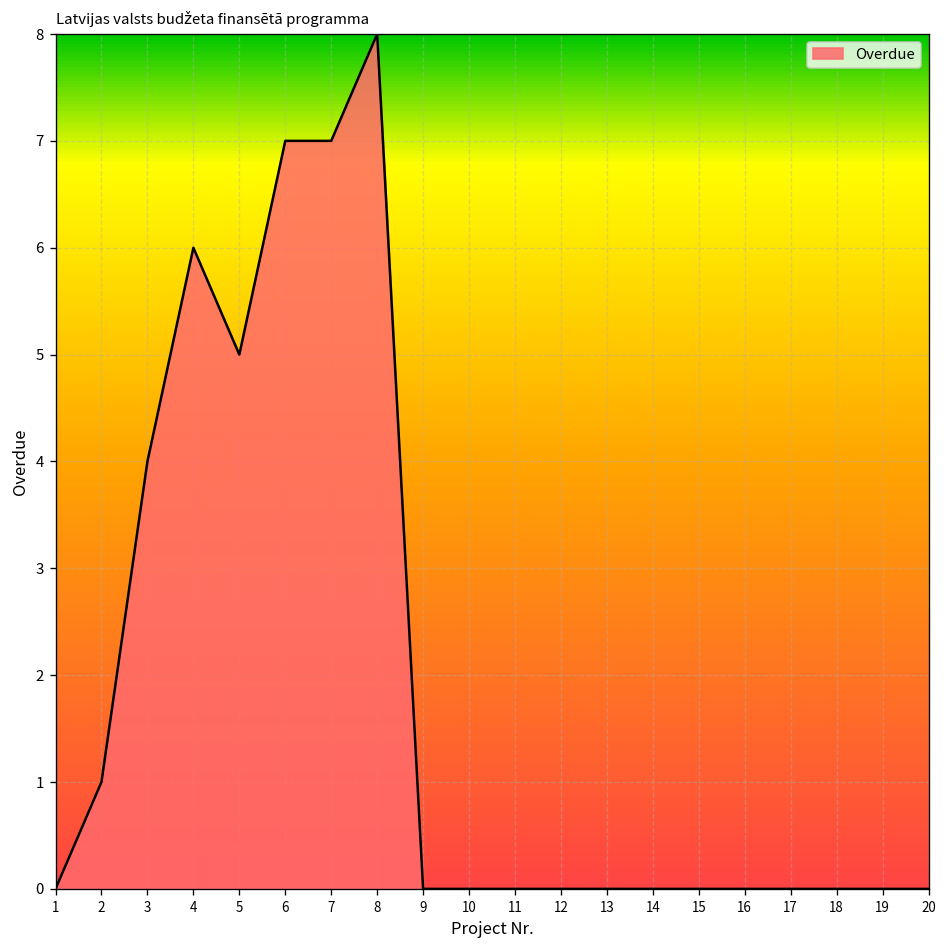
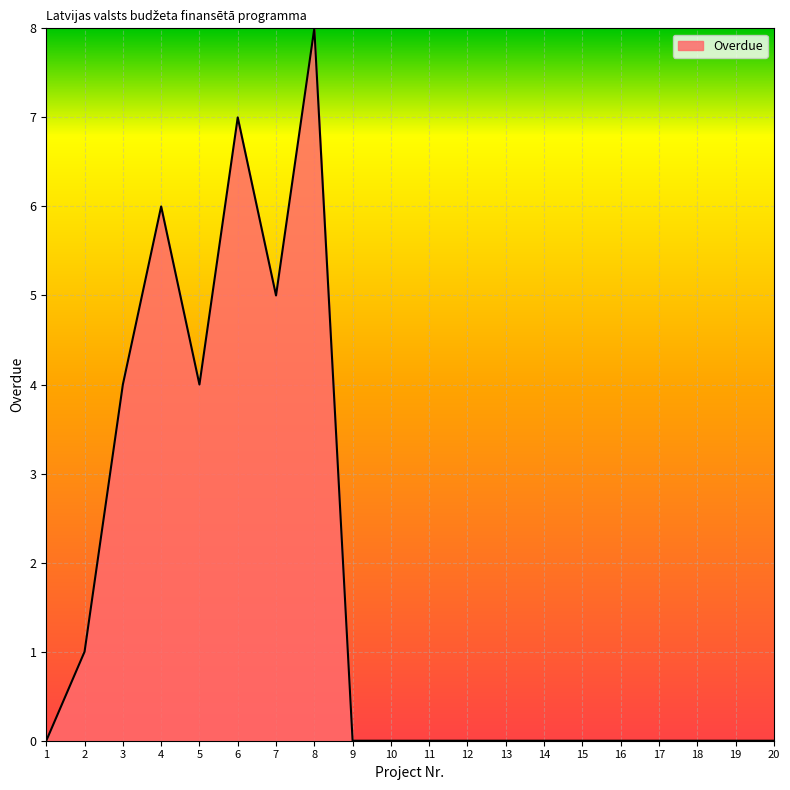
5: 5 -> 4
7: 7 -> 5
